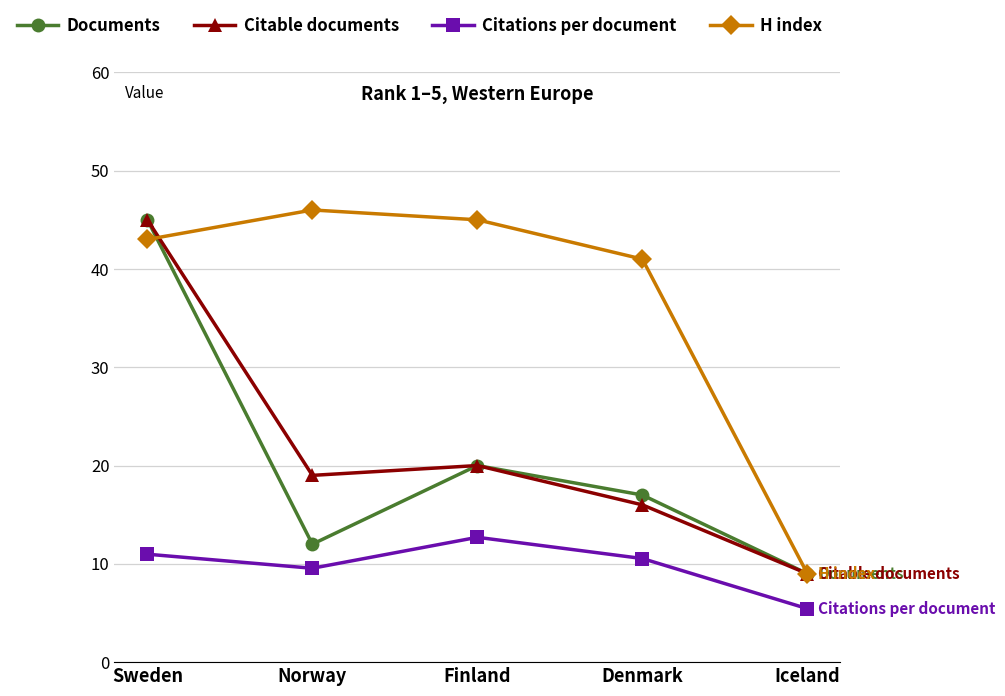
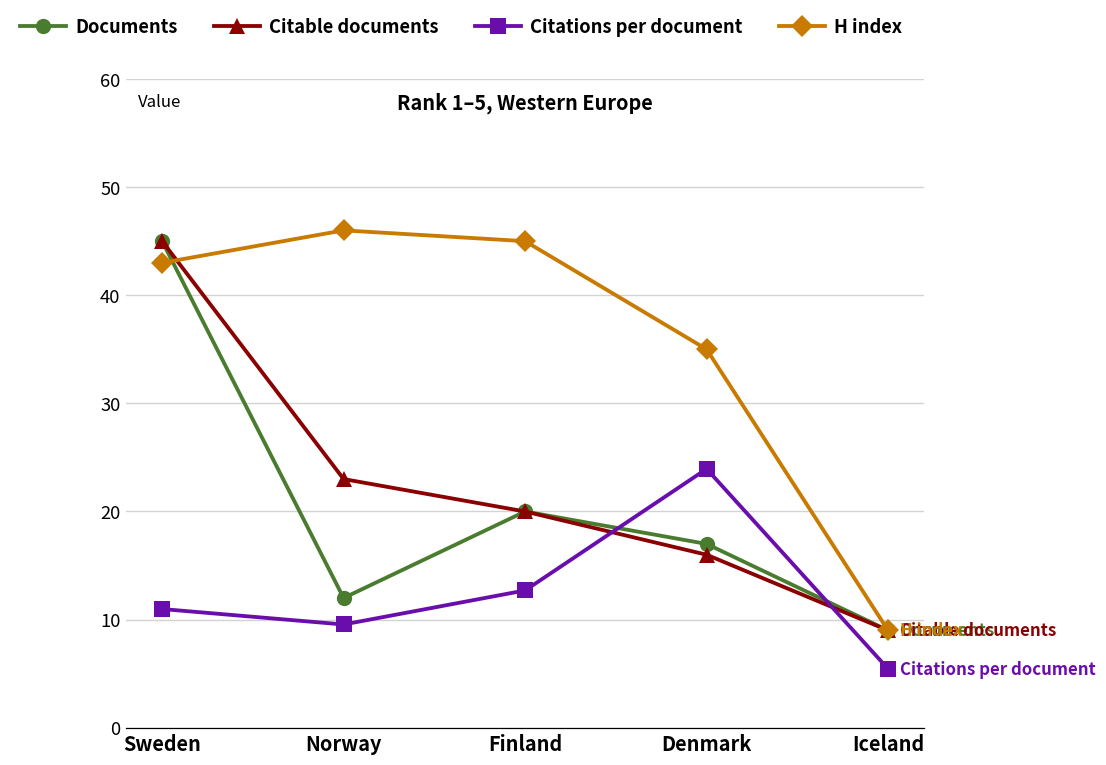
Citable documents, Norway: 19 -> 23
Citations per document, Denmark: 11 -> 24
H index, Denmark: 41 -> 35
